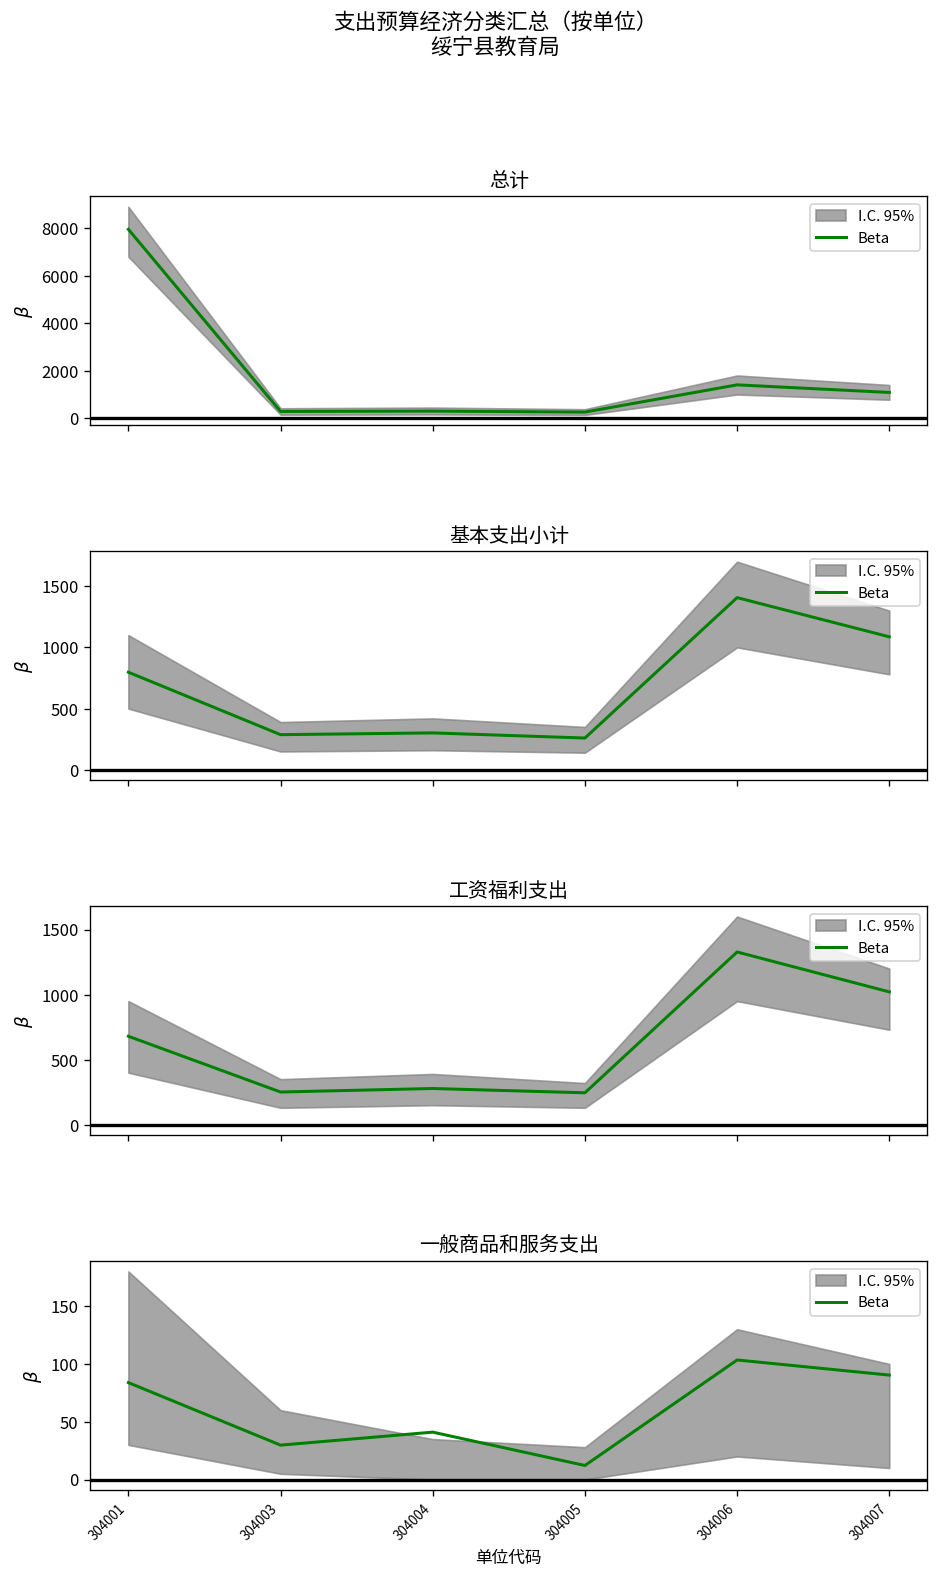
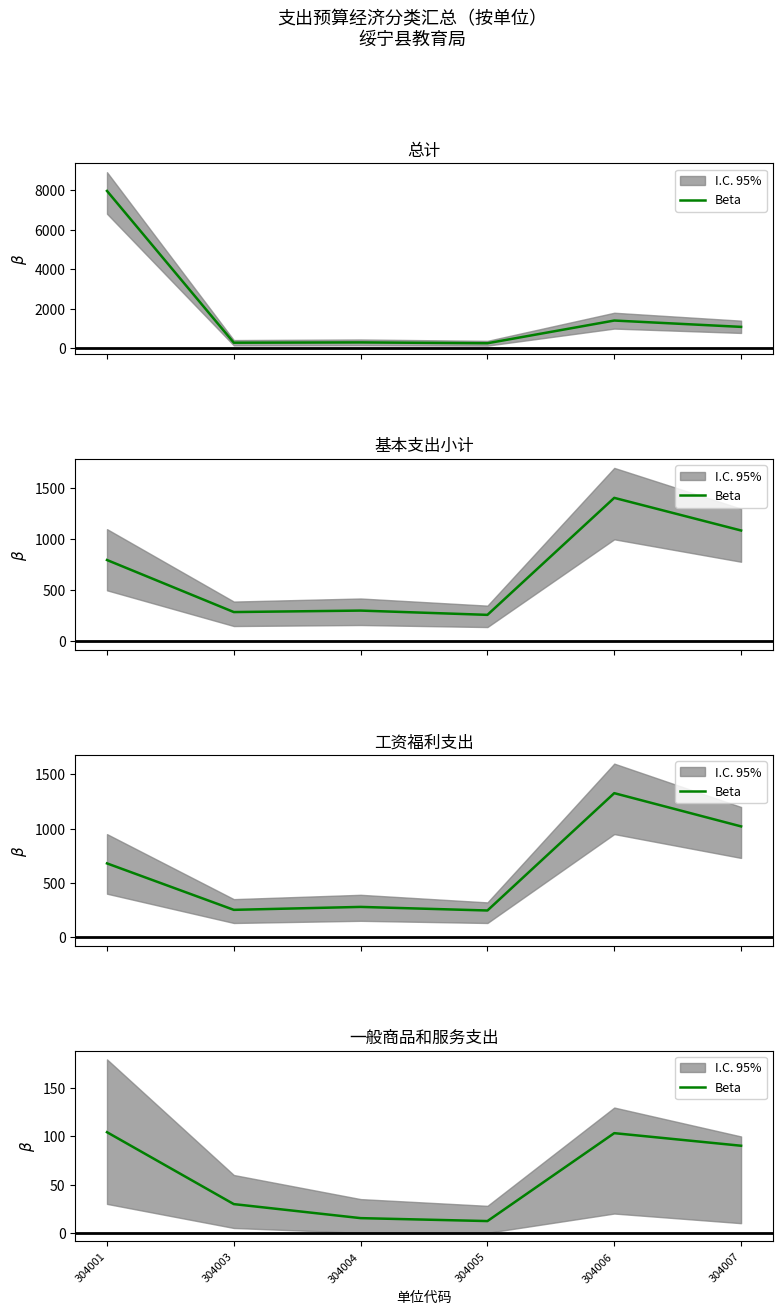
一般商品和服务支出, Beta, 304001: 80 -> 100
一般商品和服务支出, Beta, 304004: 40 -> 20
